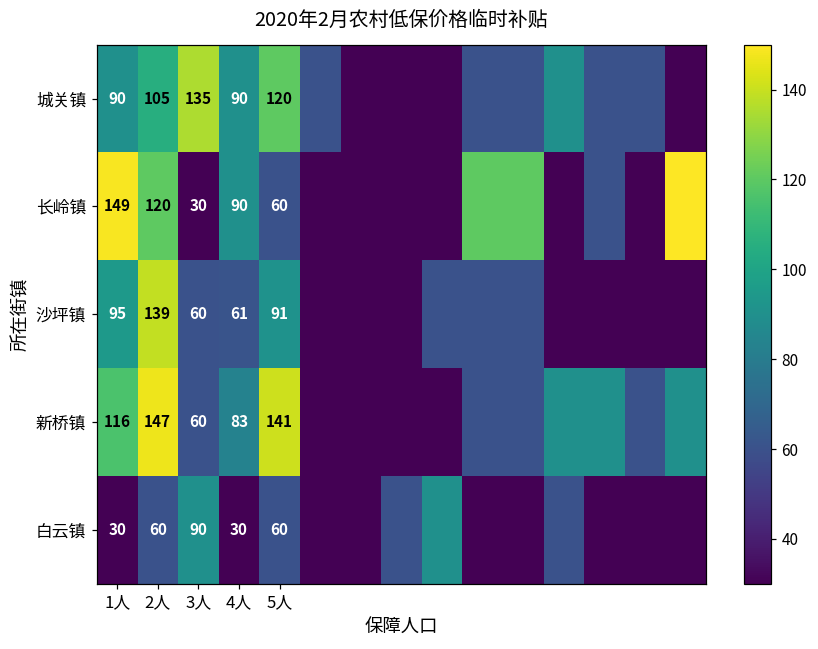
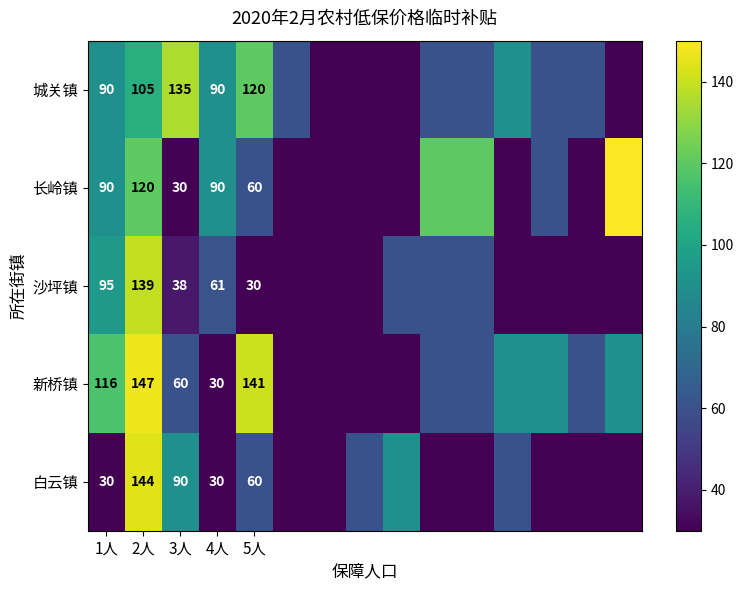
长岭镇, 1人: 149 -> 90
沙坪镇, 3人: 60 -> 38
沙坪镇, 5人: 91 -> 30
新桥镇, 4人: 83 -> 30
白云镇, 2人: 60 -> 144
